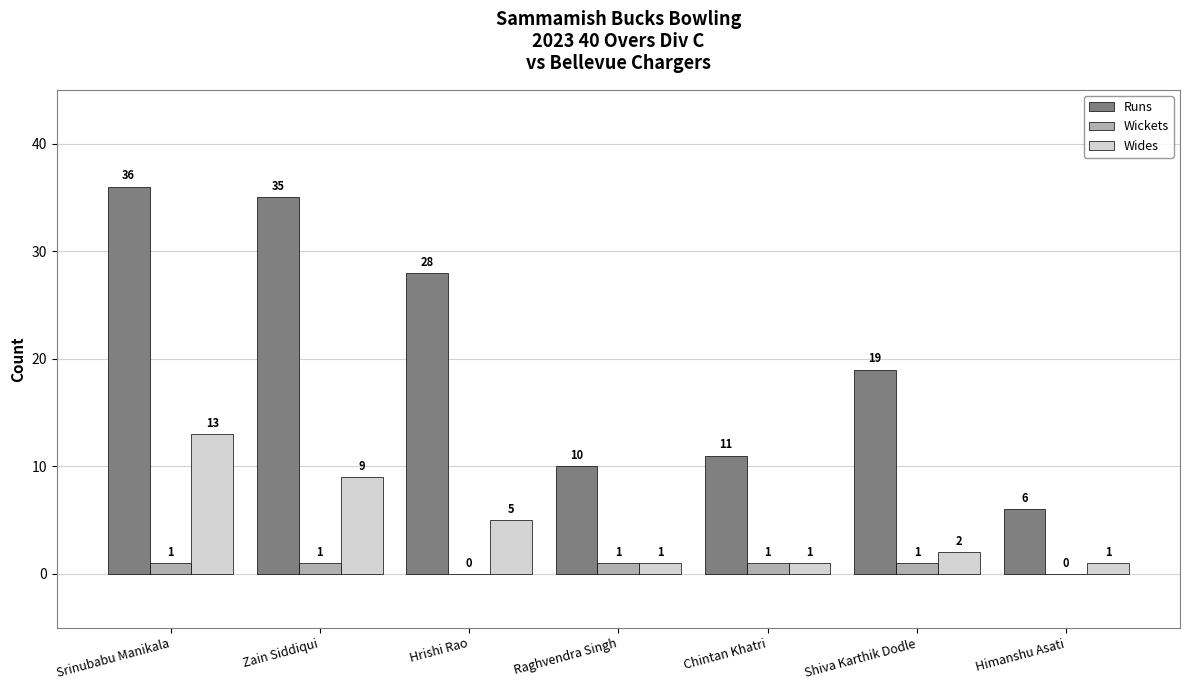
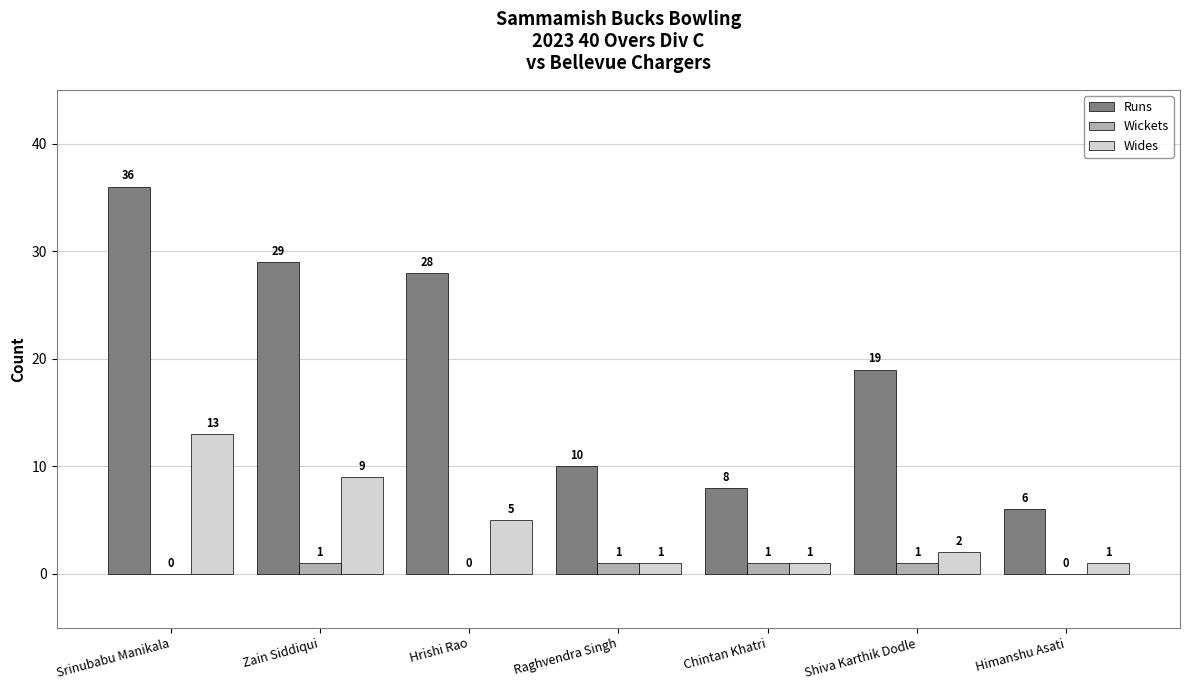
Wickets, Srinubabu Manikala: 1 -> 0
Runs, Zain Siddiqui: 35 -> 29
Runs, Chintan Khatri: 11 -> 8
